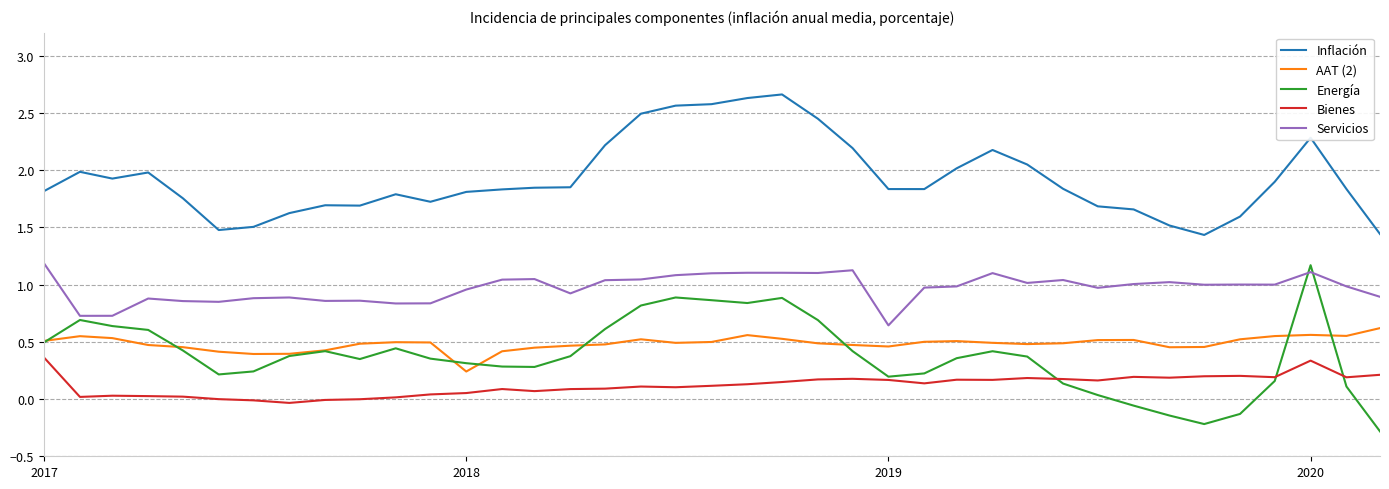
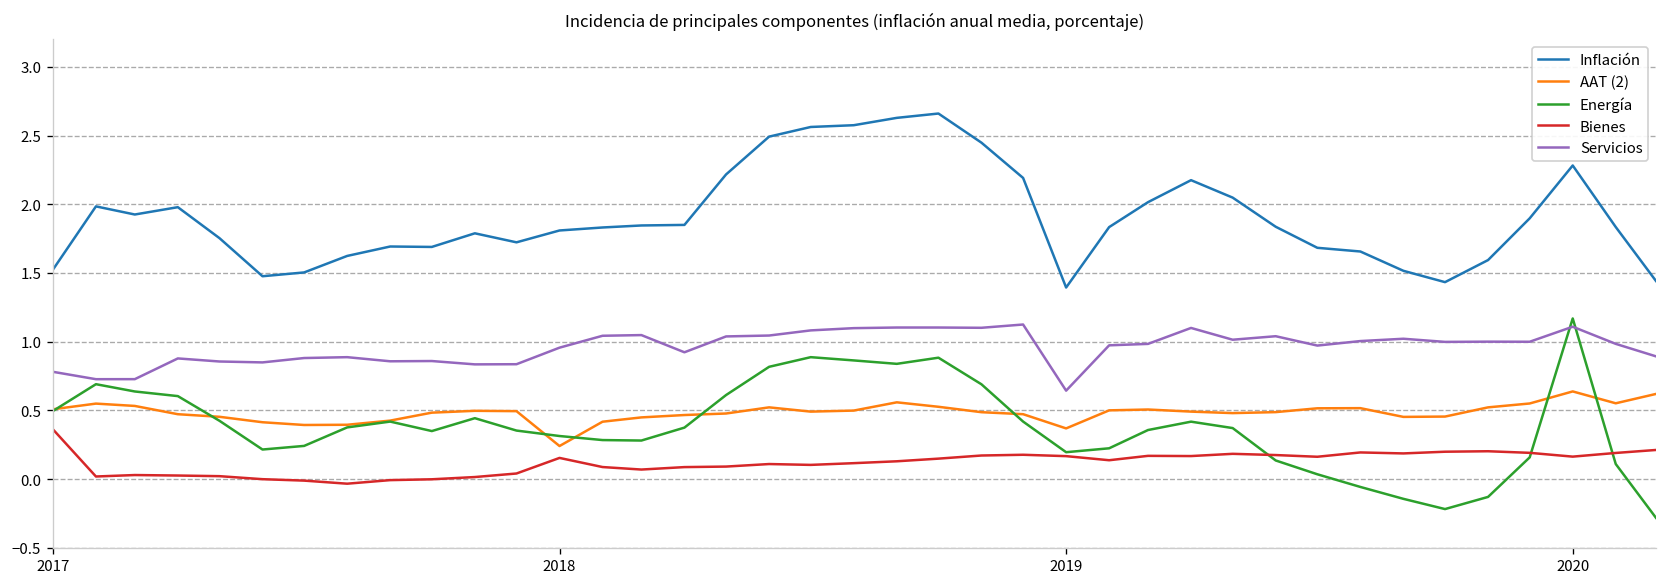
Inflación, 2017: 1.82 -> 1.52
Servicios, 2017: 1.18 -> 0.78
Bienes, 2018: 0.05 -> 0.15
Inflación, 2019: 1.83 -> 1.39
AAT (2), 2019: 0.46 -> 0.37
AAT (2), 2020: 0.56 -> 0.64
Bienes, 2020: 0.34 -> 0.16
